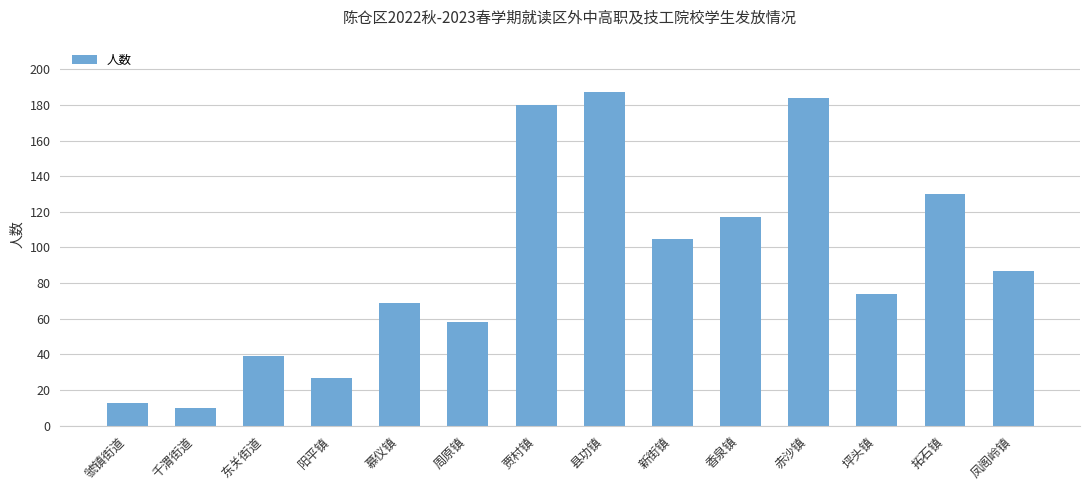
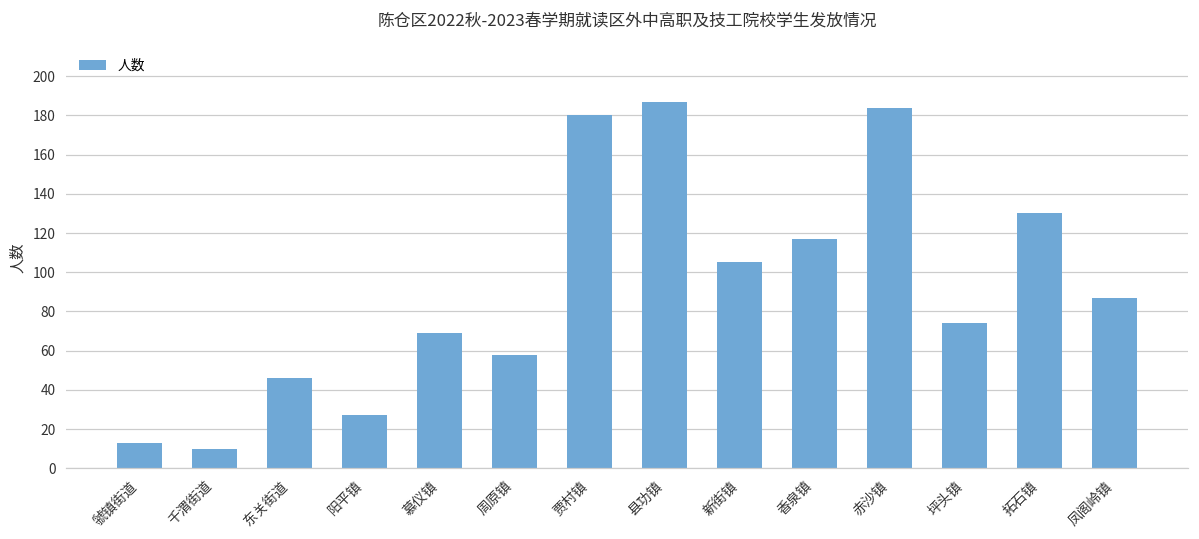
东关街道: 39 -> 46
